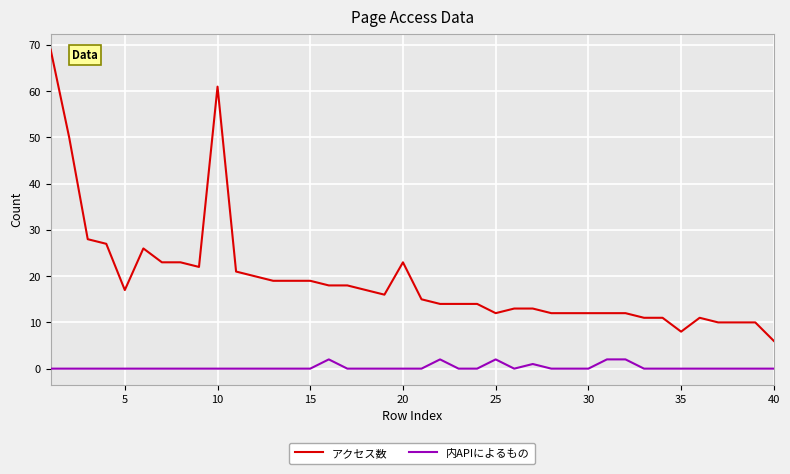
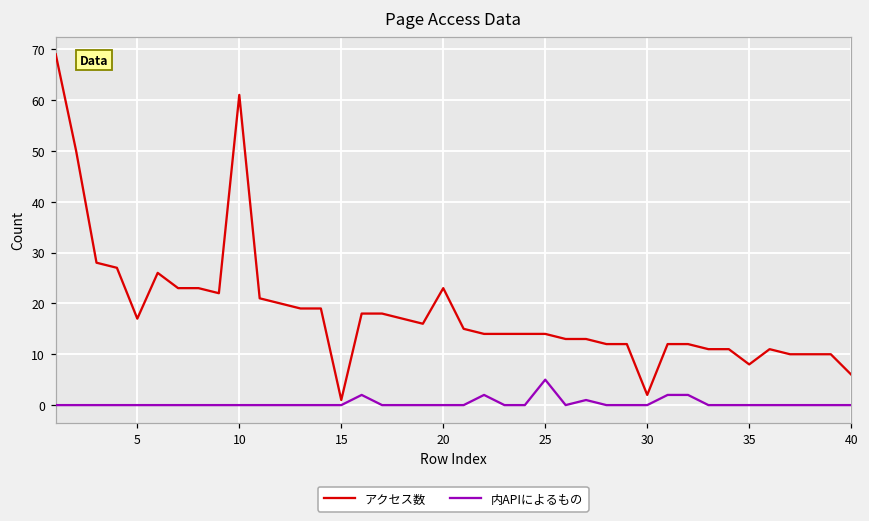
アクセス数, 15: 19 -> 1
アクセス数, 25: 12 -> 14
内APIによるもの, 25: 2 -> 5
アクセス数, 30: 12 -> 2
